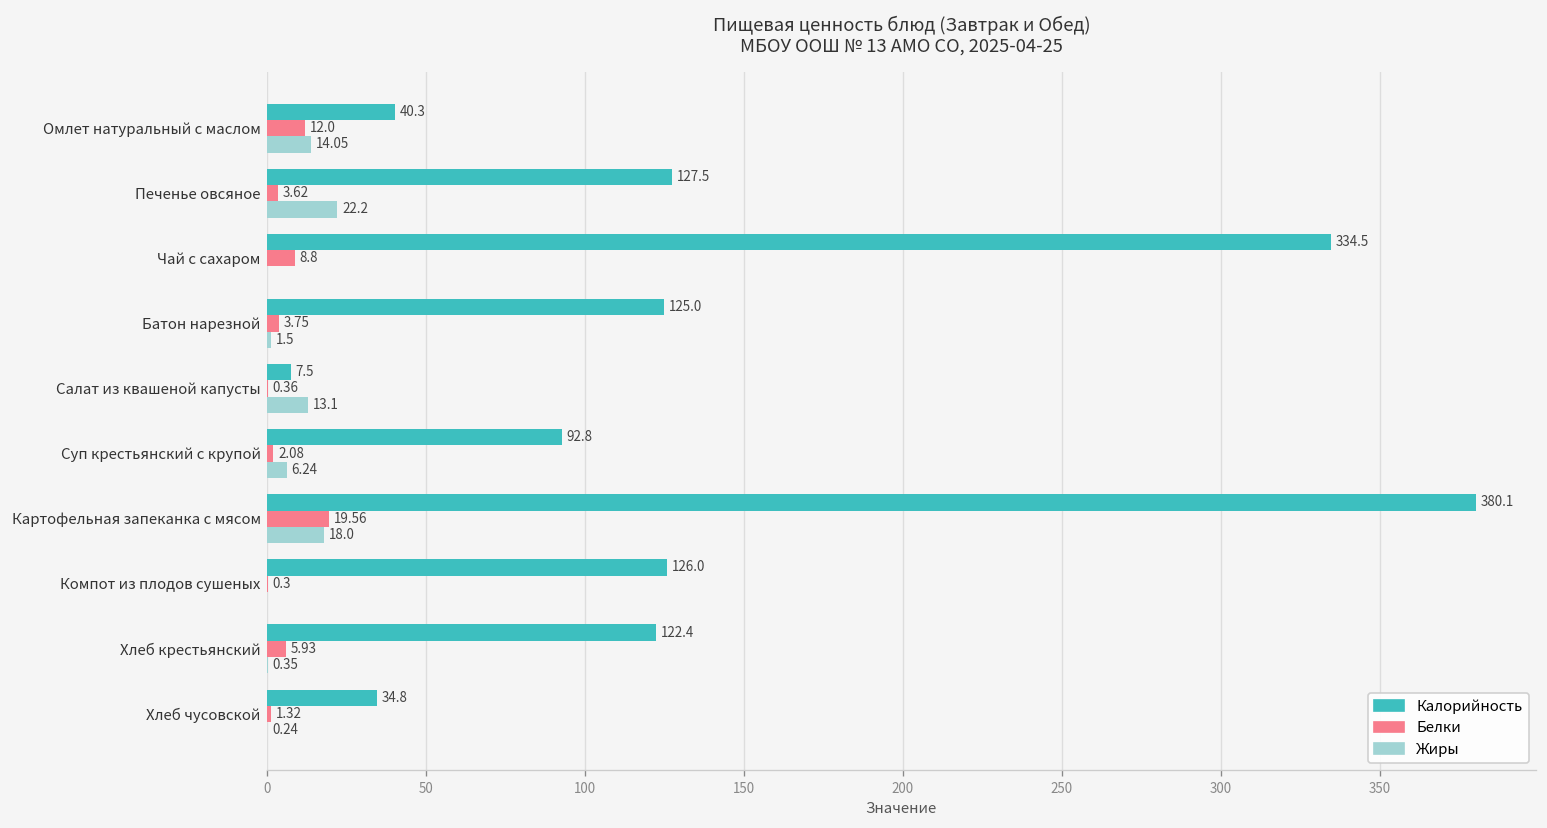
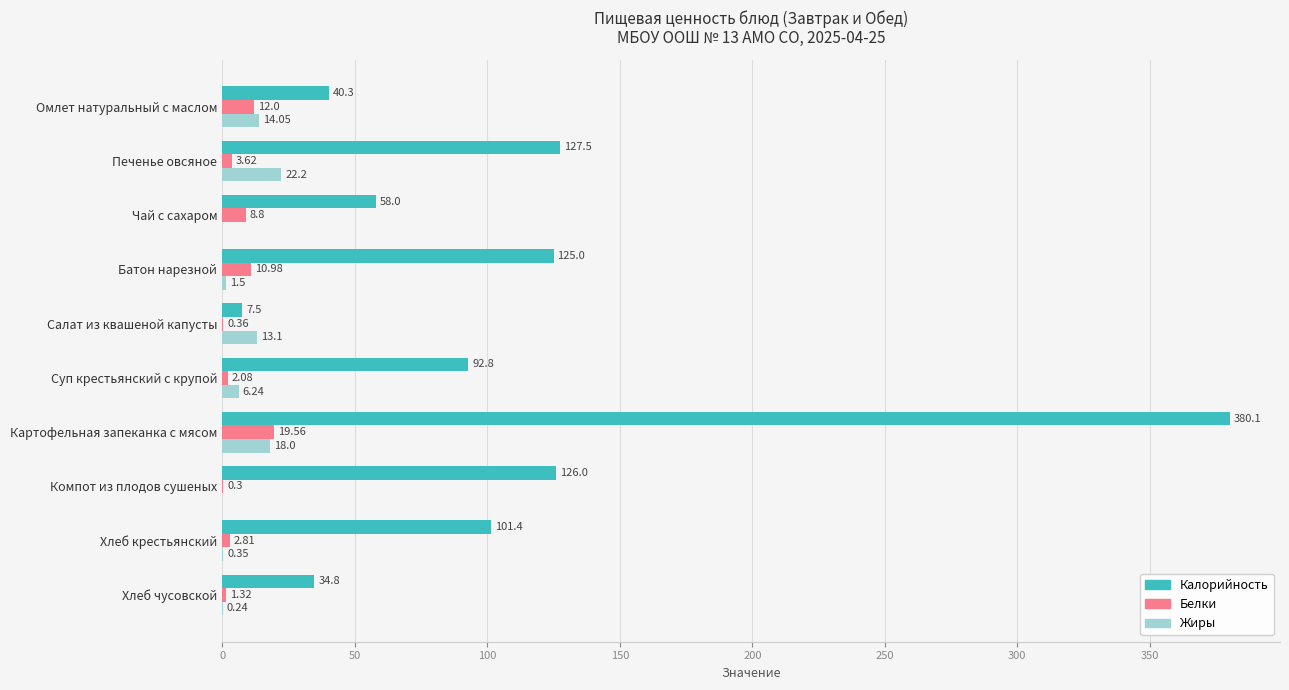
Калорийность, Чай с сахаром: 334.5 -> 58.0
Белки, Батон нарезной: 3.75 -> 10.98
Калорийность, Хлеб крестьянский: 122.4 -> 101.4
Белки, Хлеб крестьянский: 5.93 -> 2.81
